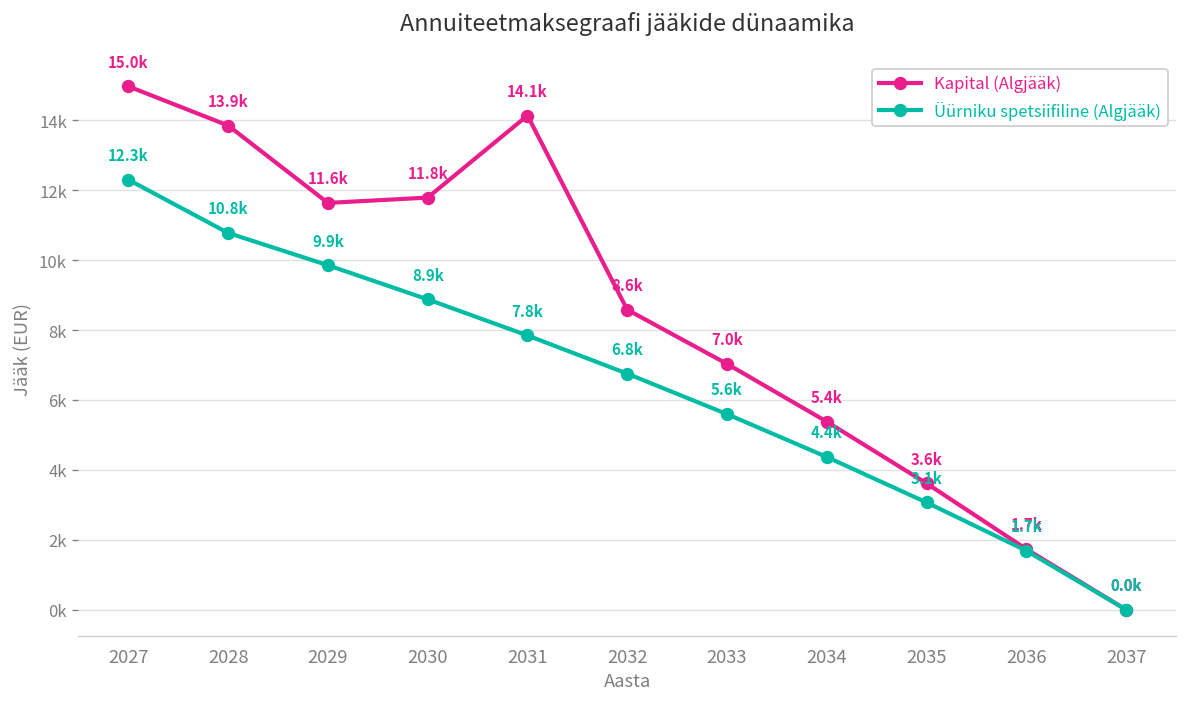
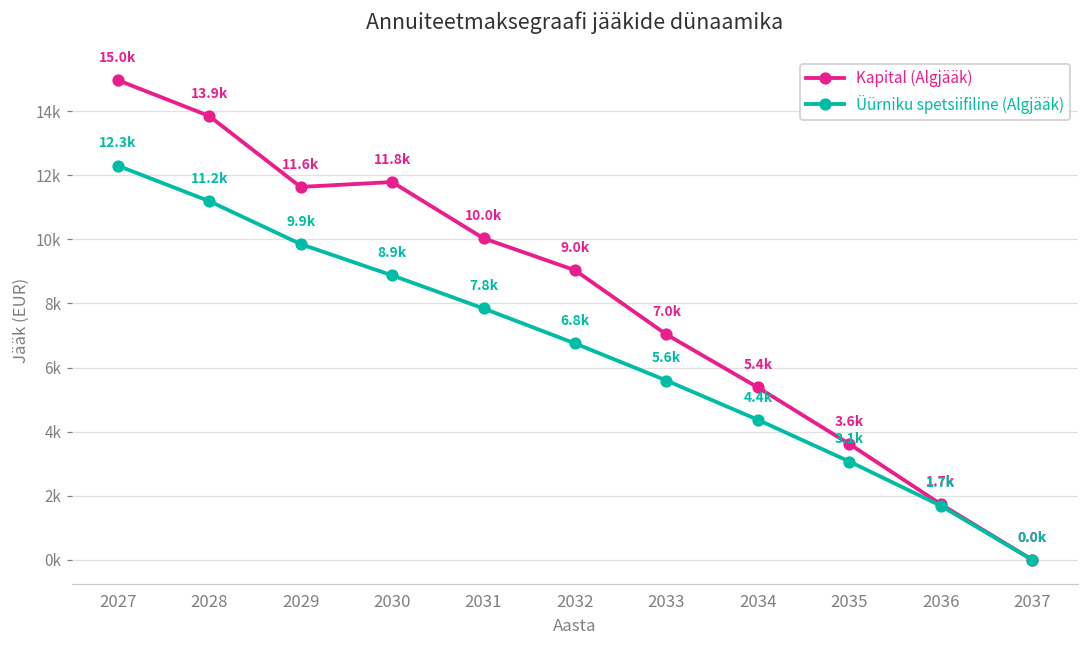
Üürniku spetsiifiline (Algjääk), 2028: 10.8k -> 11.2k
Kapital (Algjääk), 2031: 14.1k -> 10.0k
Kapital (Algjääk), 2032: 8.6k -> 9.0k
